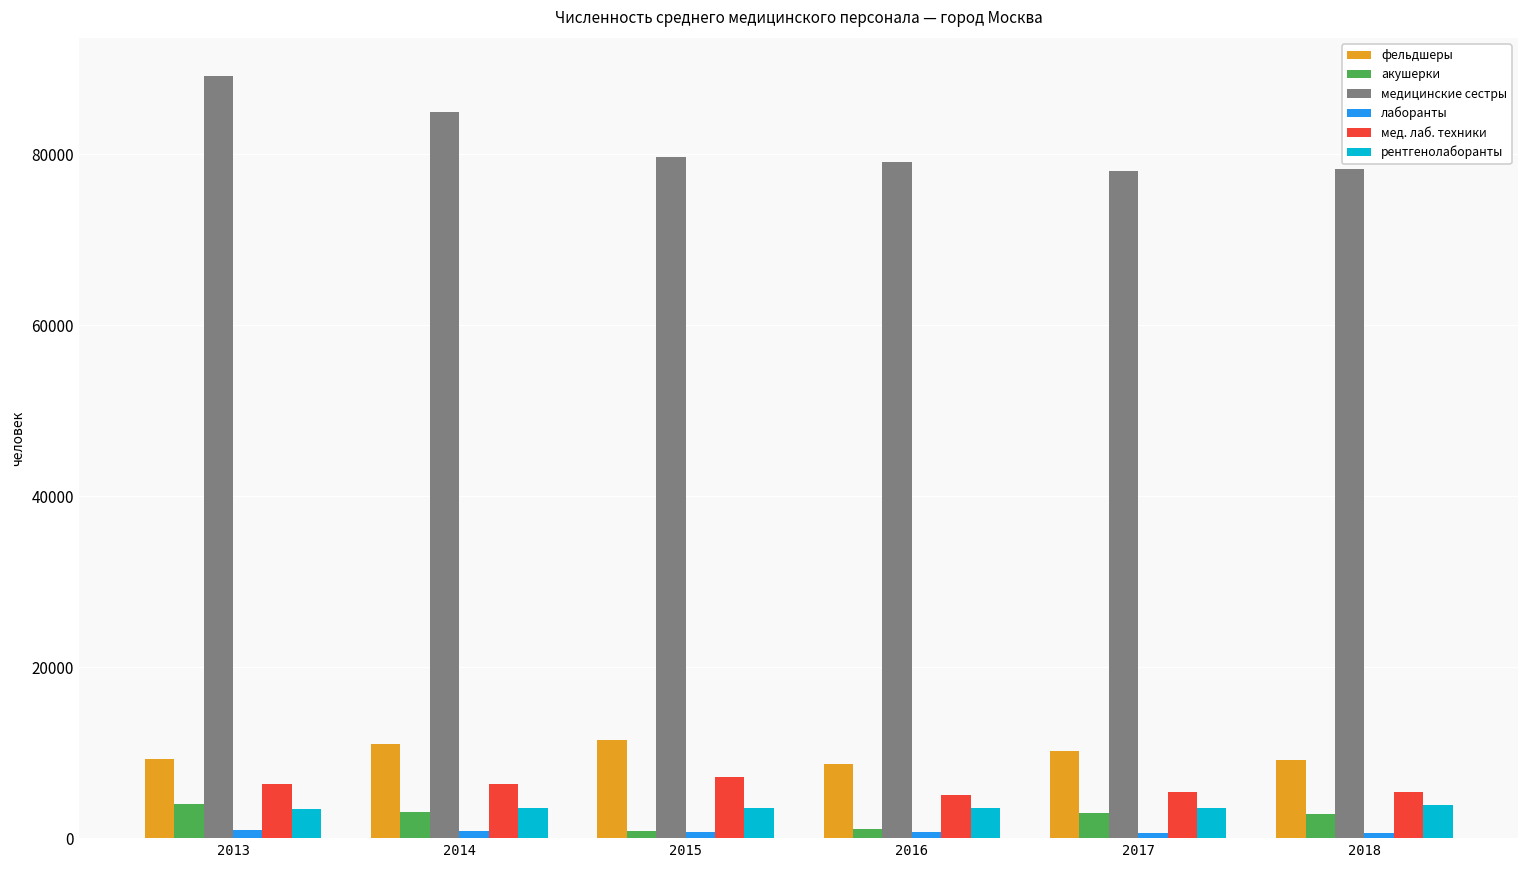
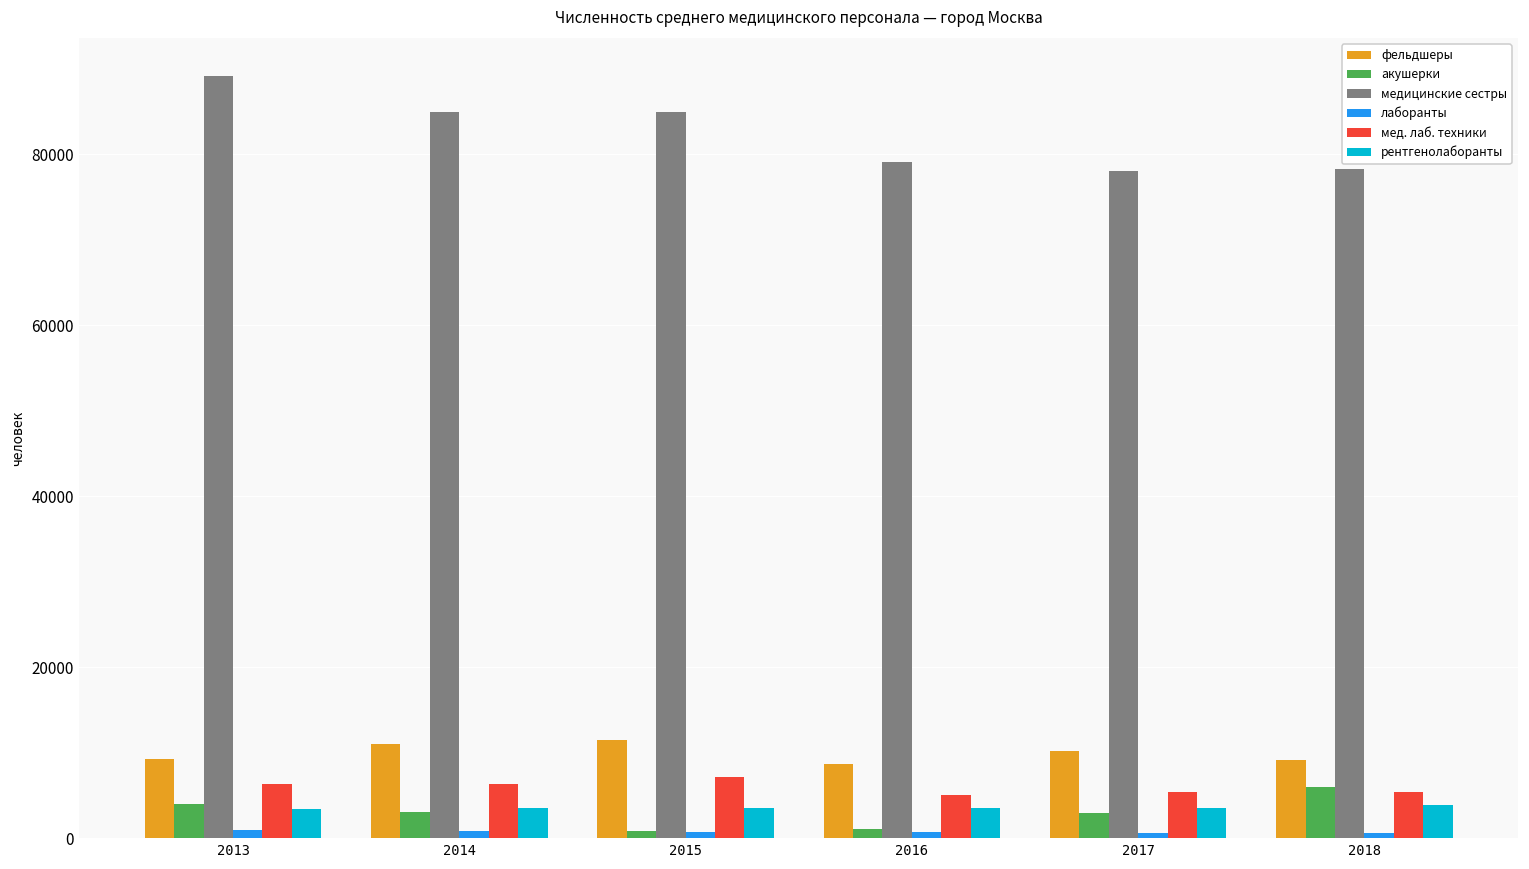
медицинские сестры, 2015: 80000 -> 85000
акушерки, 2018: 3000 -> 6000
